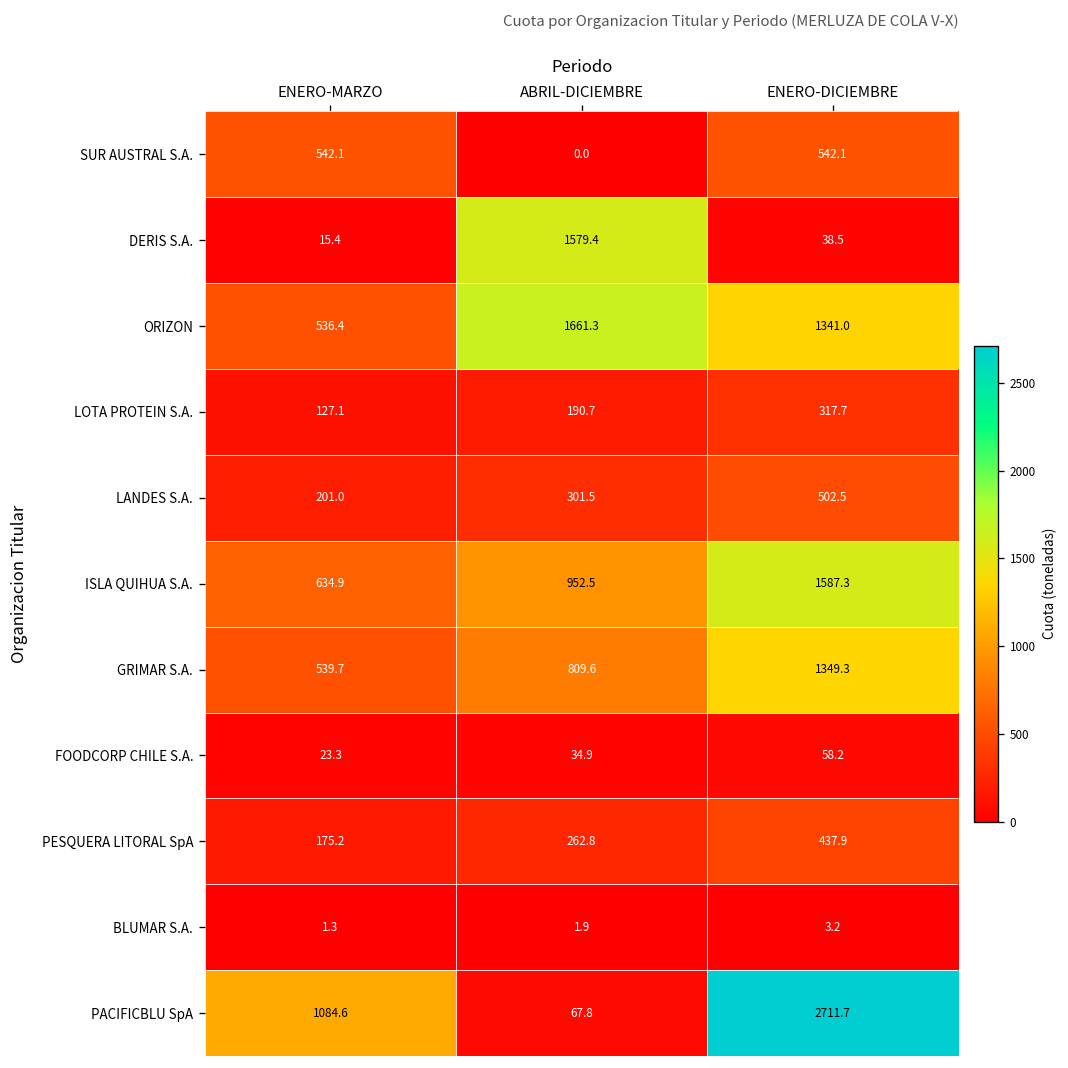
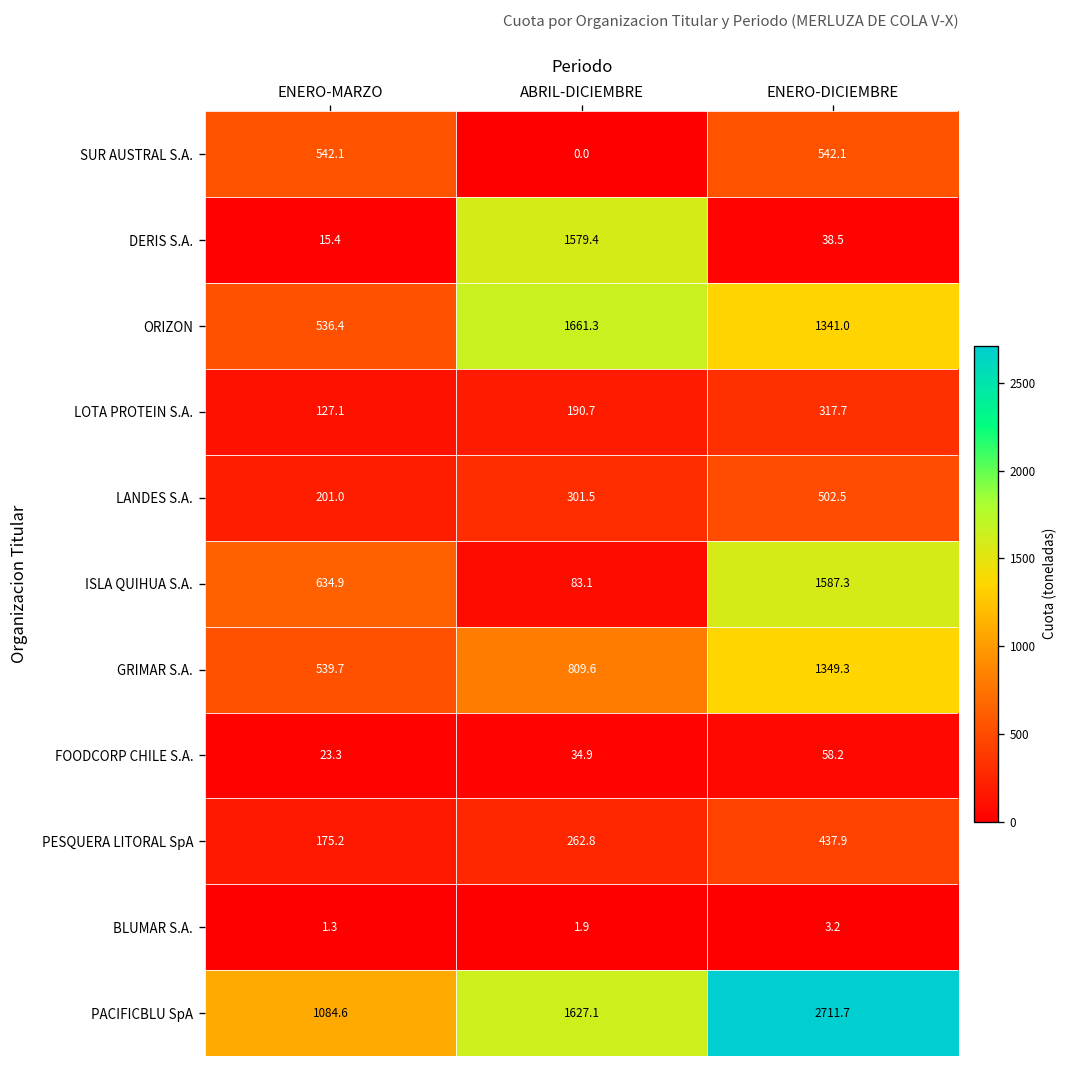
ISLA QUIHUA S.A., ABRIL-DICIEMBRE: 952.5 -> 83.1
PACIFICBLU SpA, ABRIL-DICIEMBRE: 67.8 -> 1627.1
